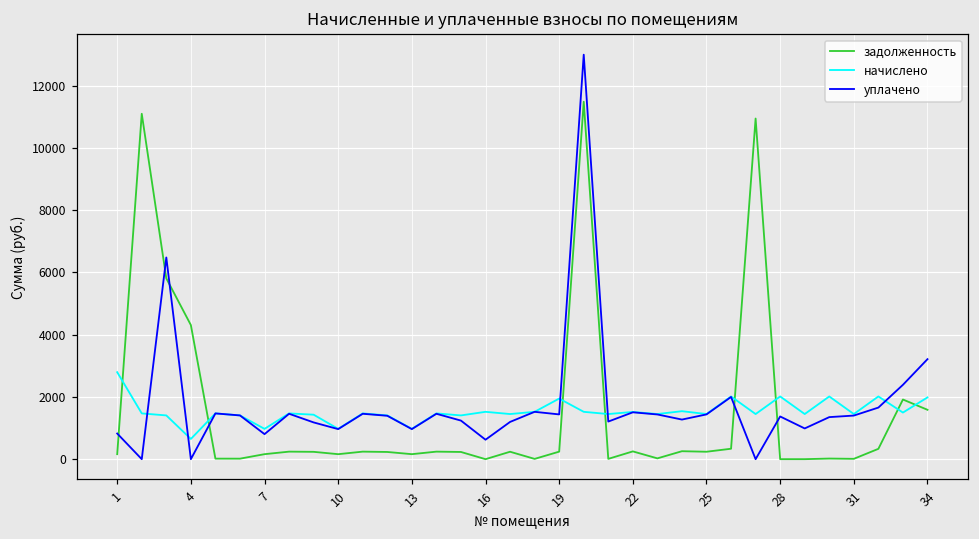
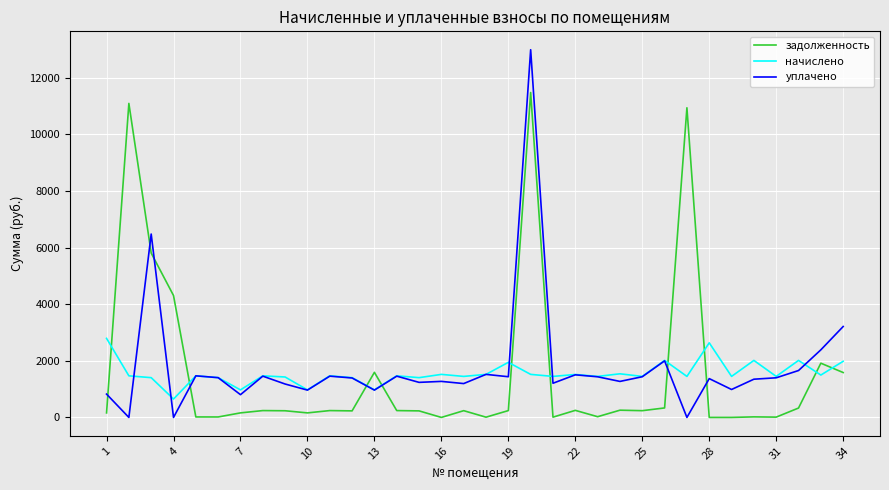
задолженность, 13: 200 -> 1600
уплачено, 16: 600 -> 1300
начислено, 28: 2000 -> 2600
